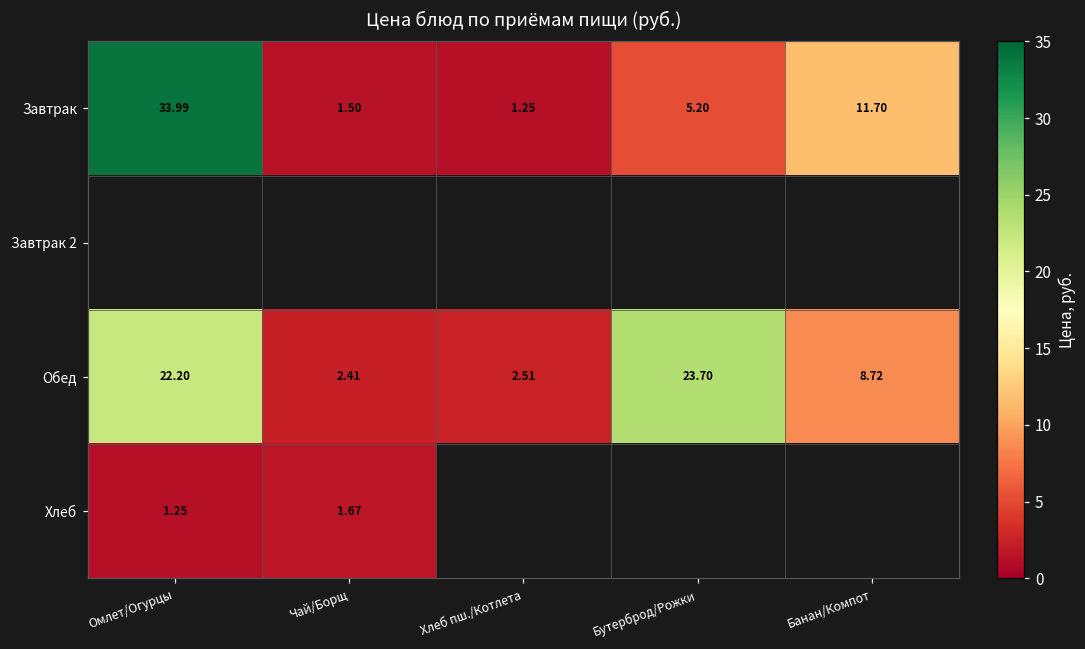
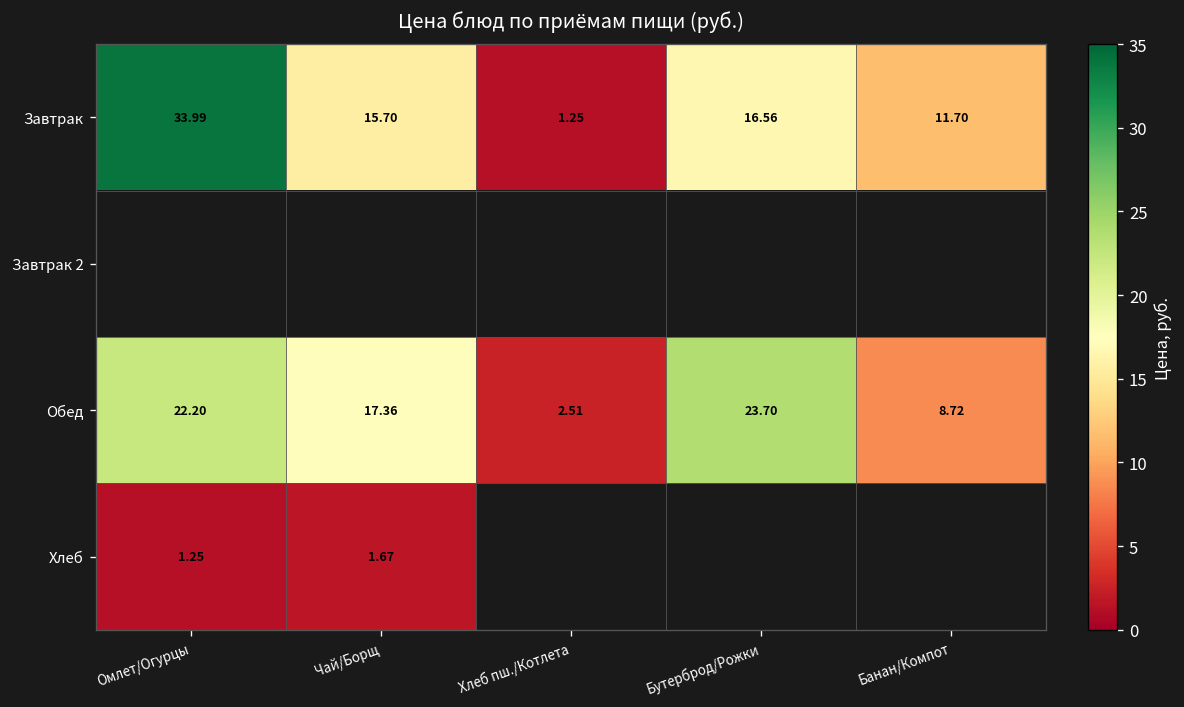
Завтрак, Чай/Борщ: 1.50 -> 15.70
Завтрак, Бутерброд/Рожки: 5.20 -> 16.56
Обед, Чай/Борщ: 2.41 -> 17.36
